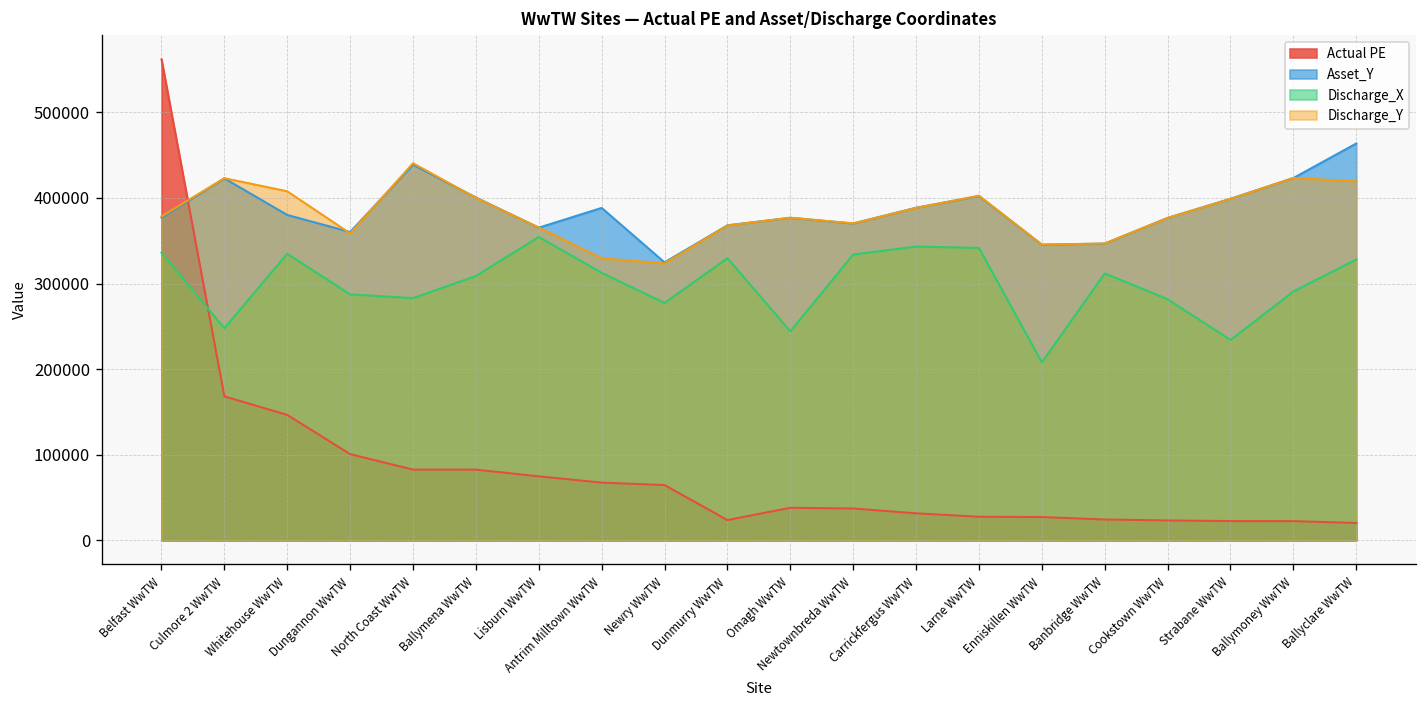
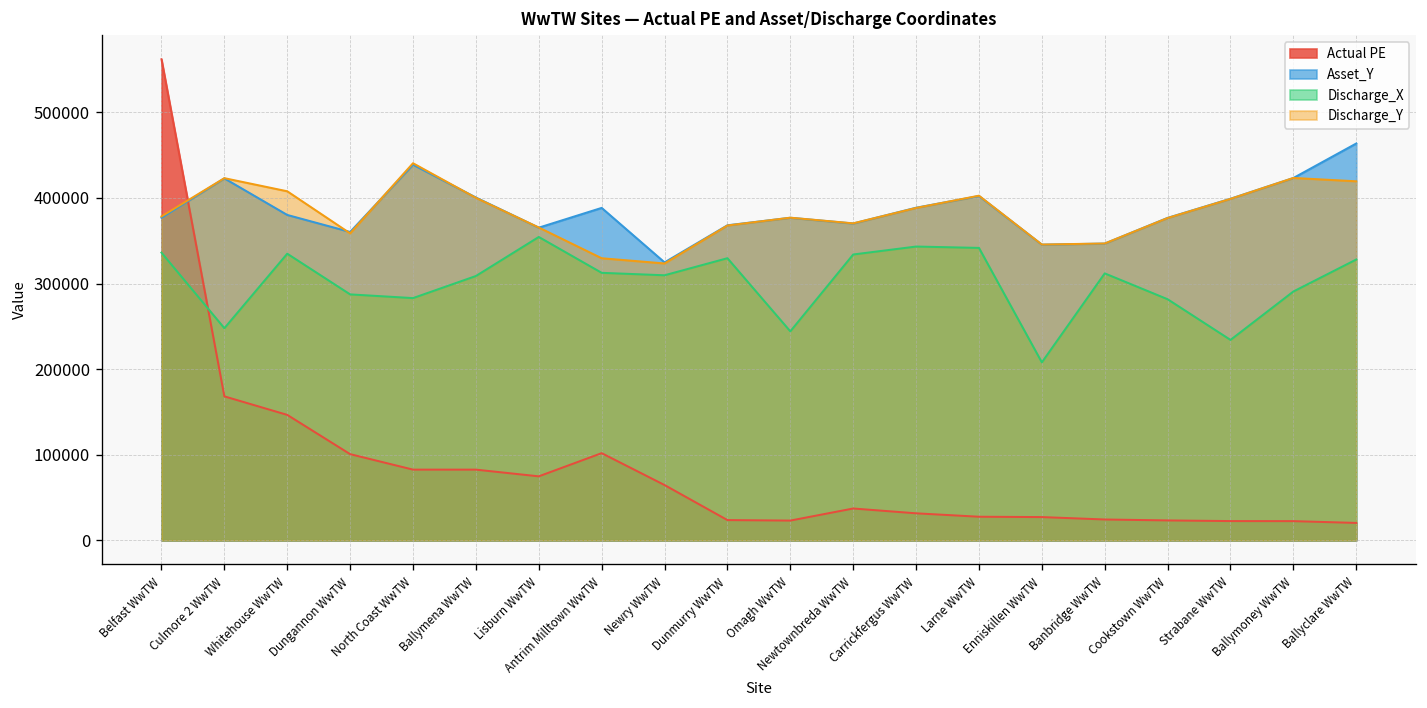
Actual PE, Antrim Milltown WwTW: 70000 -> 100000
Discharge_X, Newry WwTW: 280000 -> 310000
Actual PE, Omagh WwTW: 40000 -> 20000
